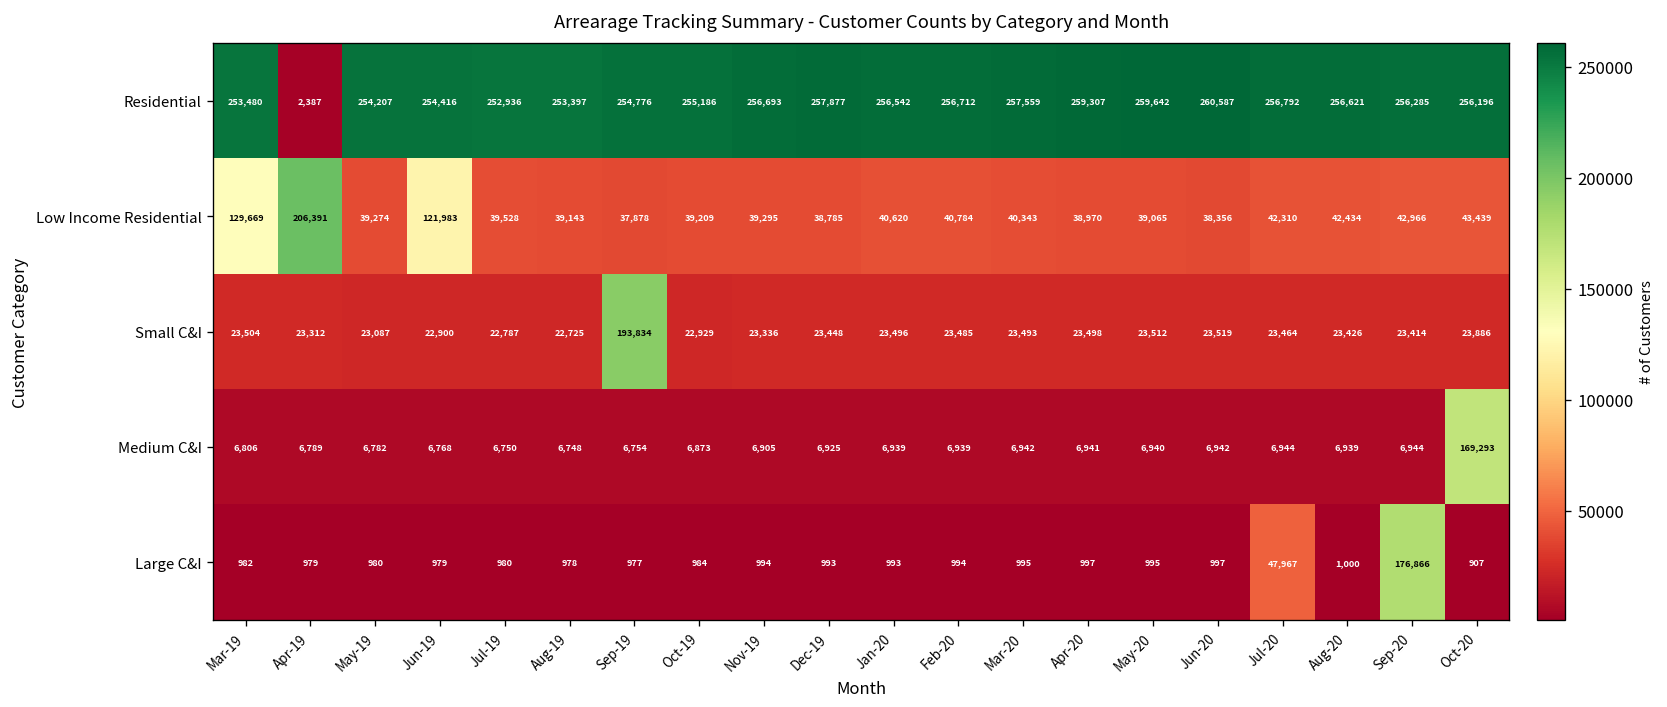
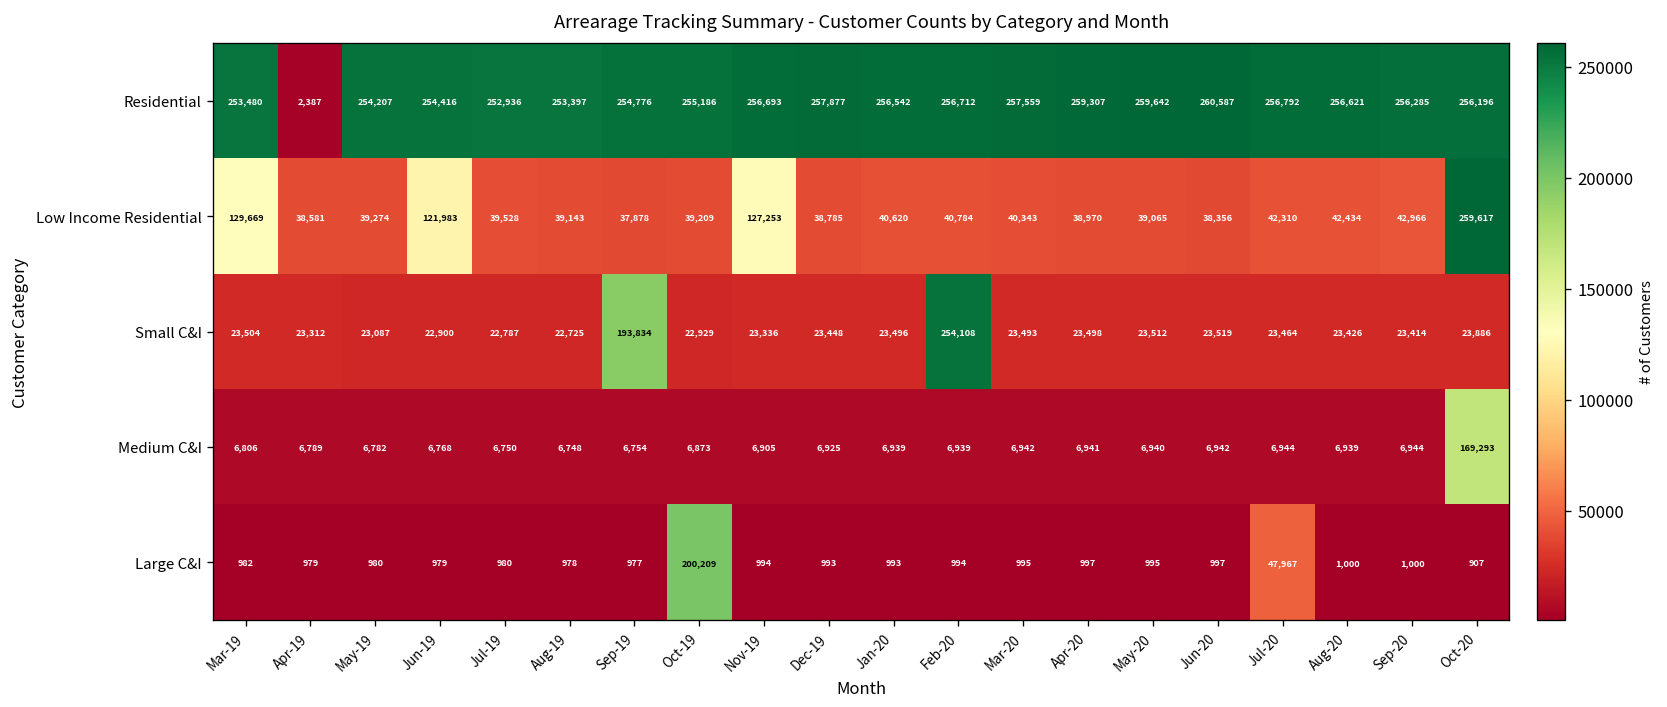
Low Income Residential, Apr-19: 206,391 -> 38,581
Low Income Residential, Nov-19: 39,295 -> 127,253
Low Income Residential, Oct-20: 43,439 -> 259,617
Small C&I, Feb-20: 23,485 -> 254,108
Large C&I, Oct-19: 984 -> 200,209
Large C&I, Sep-20: 176,866 -> 1,000
